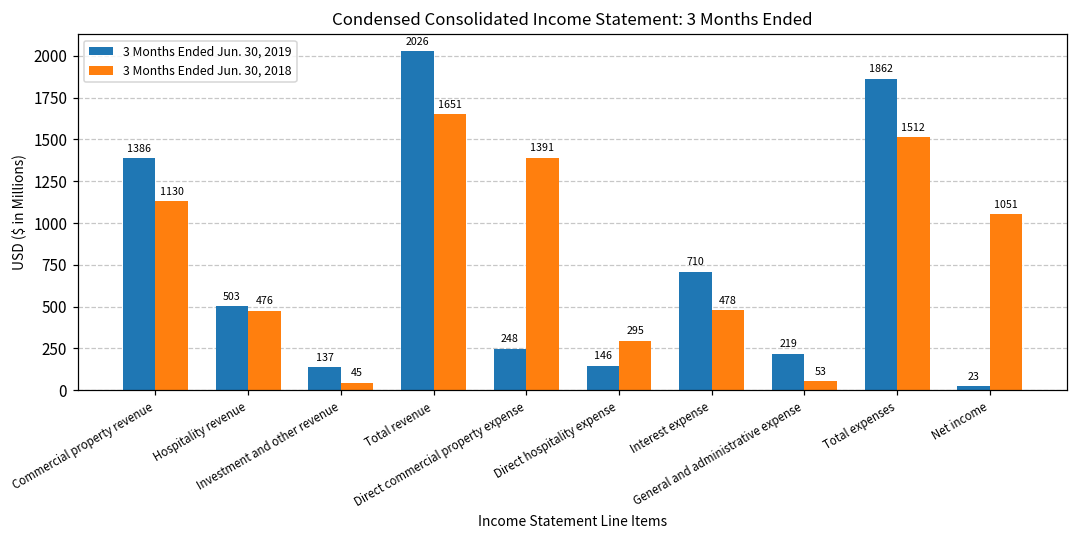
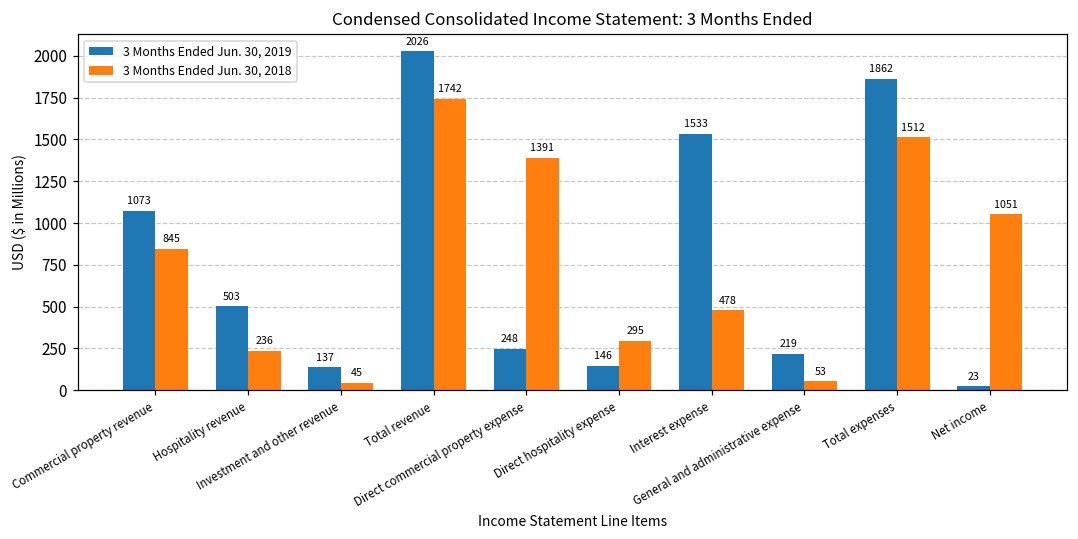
3 Months Ended Jun. 30, 2019, Commercial property revenue: 1386 -> 1073
3 Months Ended Jun. 30, 2018, Commercial property revenue: 1130 -> 845
3 Months Ended Jun. 30, 2018, Hospitality revenue: 476 -> 236
3 Months Ended Jun. 30, 2018, Total revenue: 1651 -> 1742
3 Months Ended Jun. 30, 2019, Interest expense: 710 -> 1533
